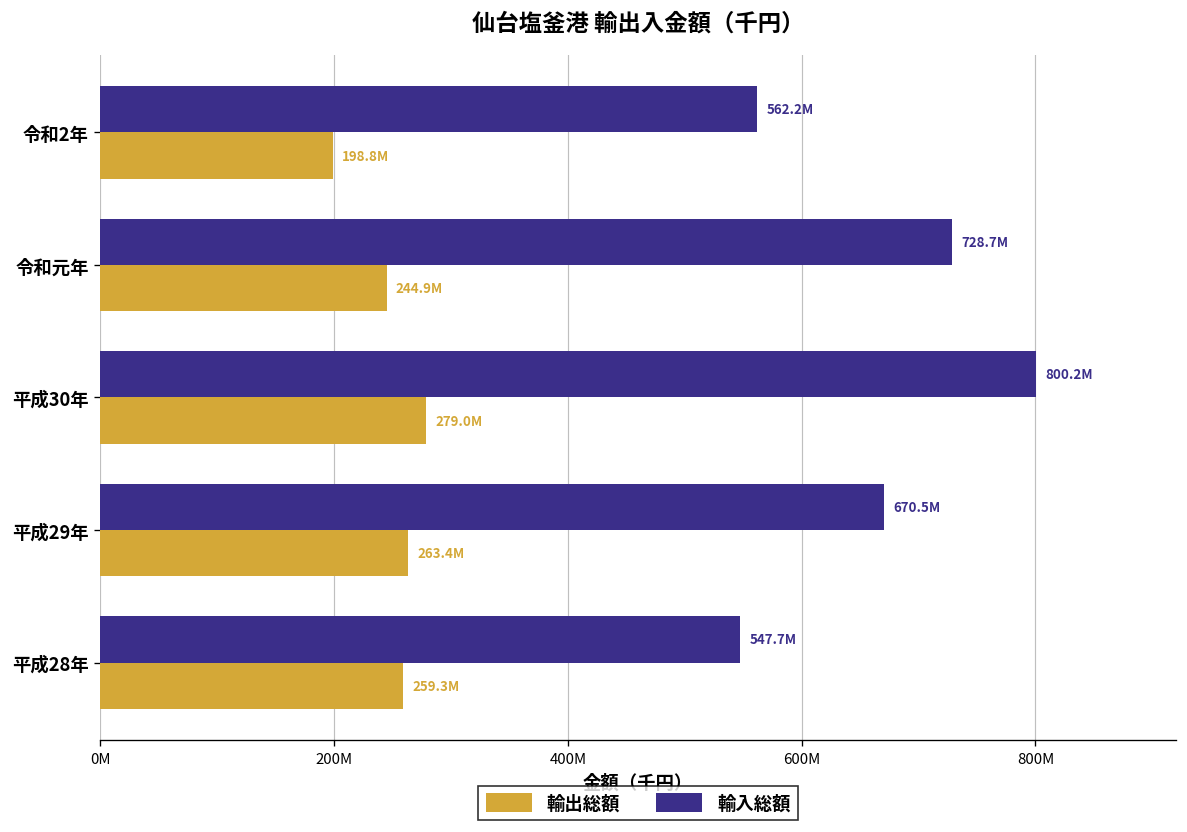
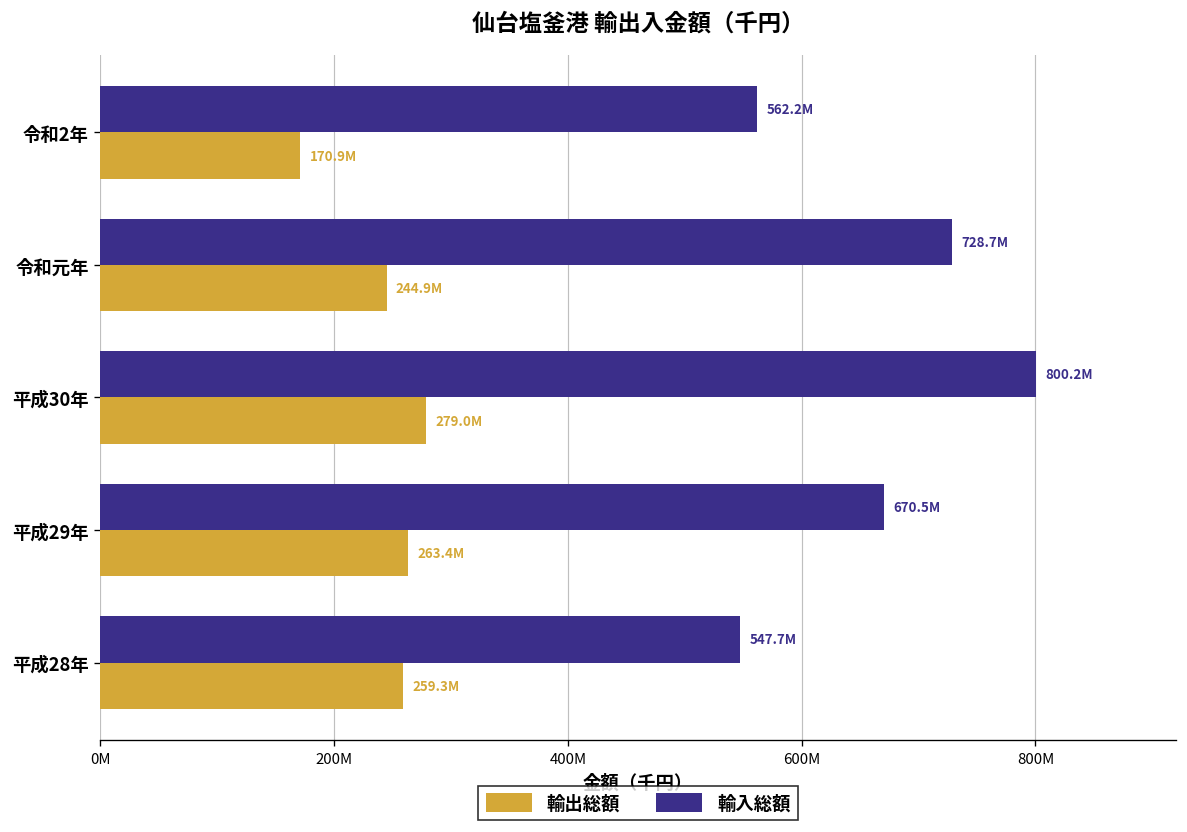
輸出総額, 令和2年: 198.8M -> 170.9M
